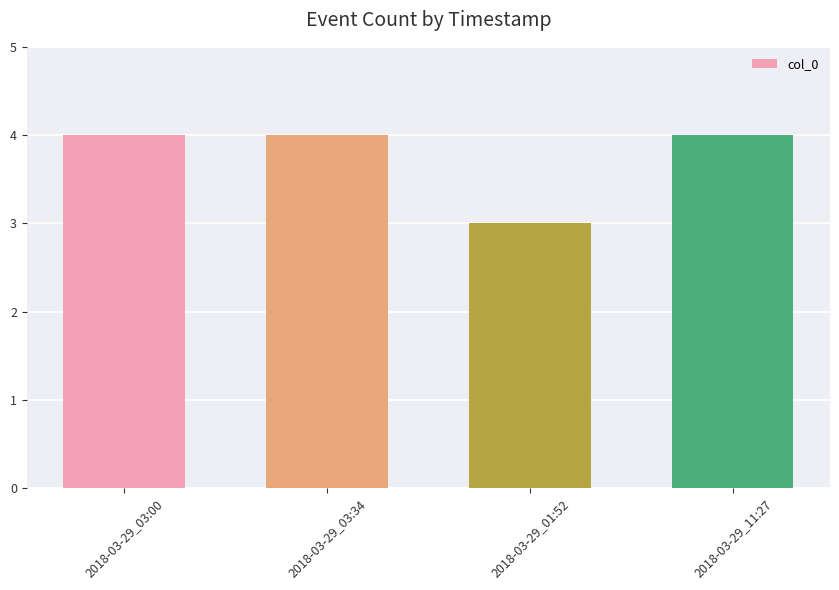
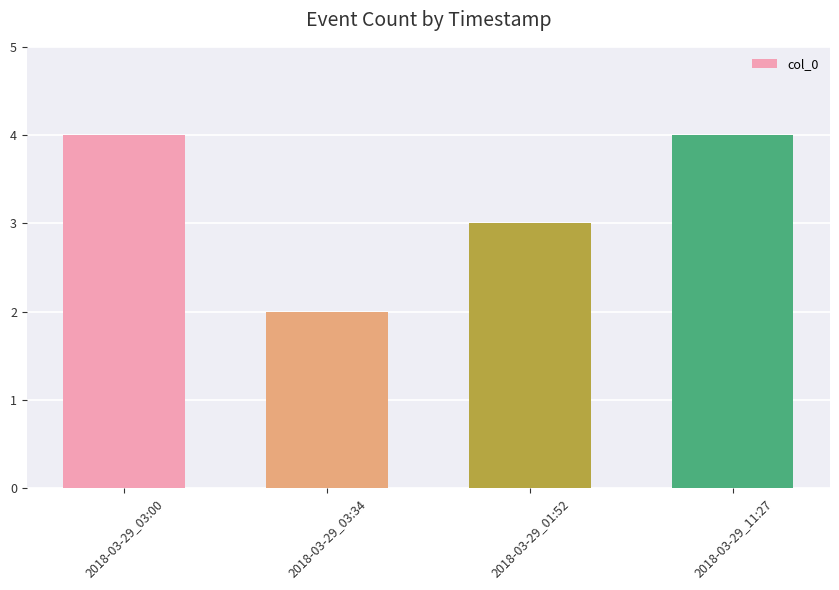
2018-03-29_03:34: 4 -> 2
